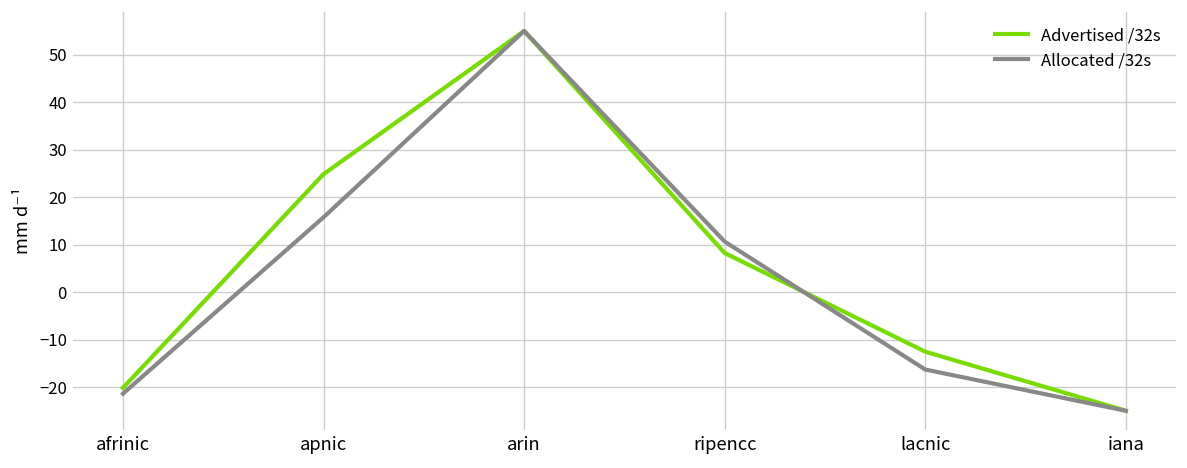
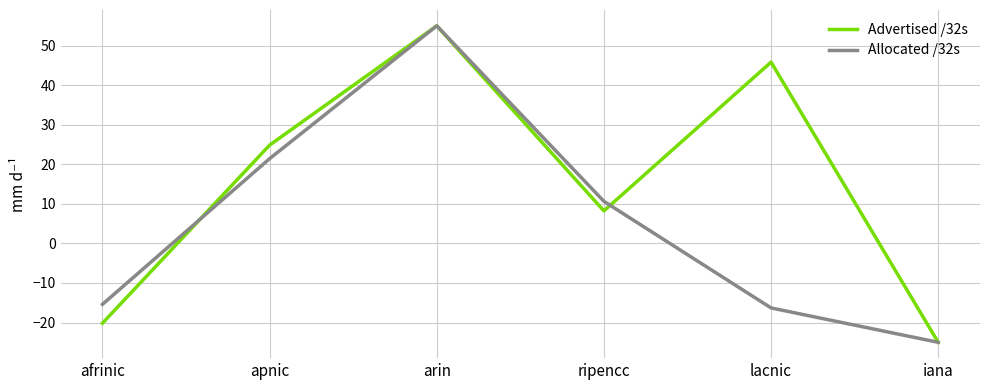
Allocated /32s, afrinic: -21 -> -15
Allocated /32s, apnic: 16 -> 21
Advertised /32s, lacnic: -13 -> 46
